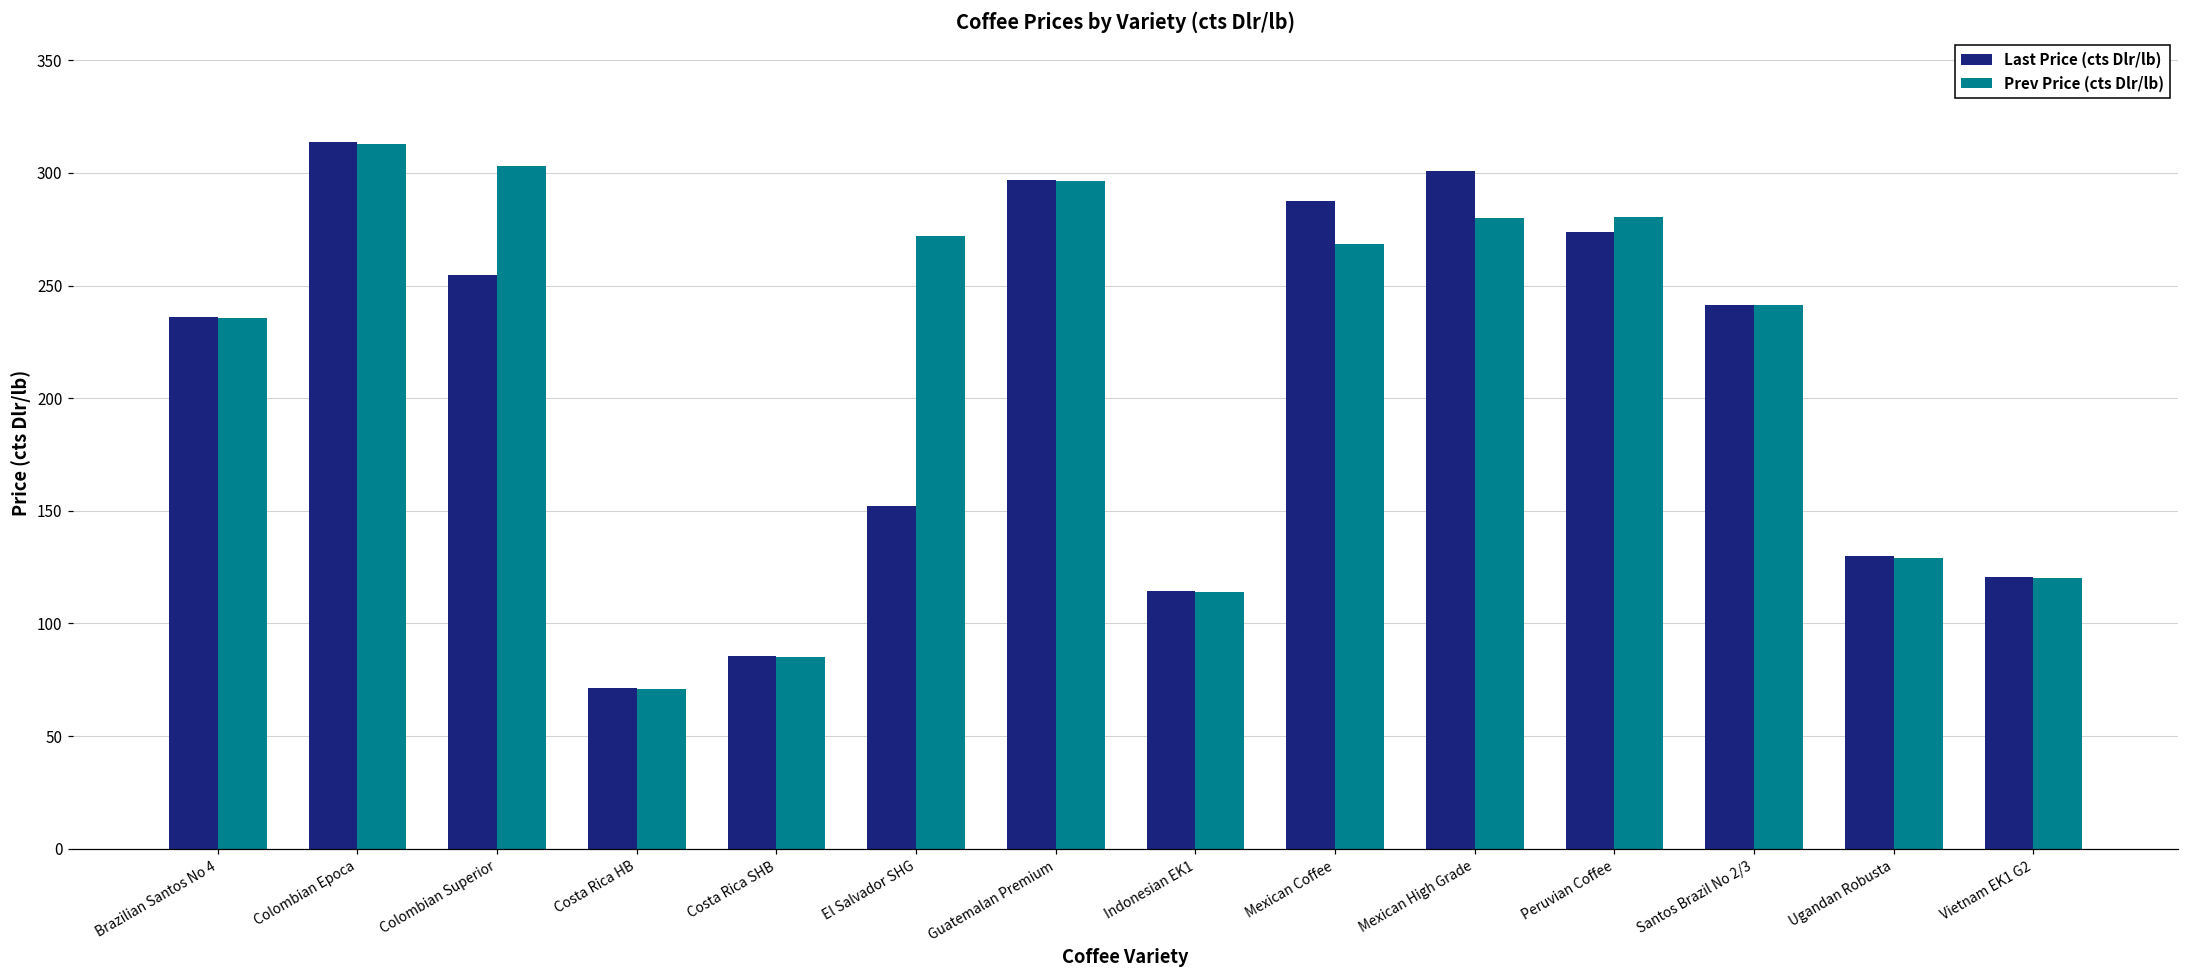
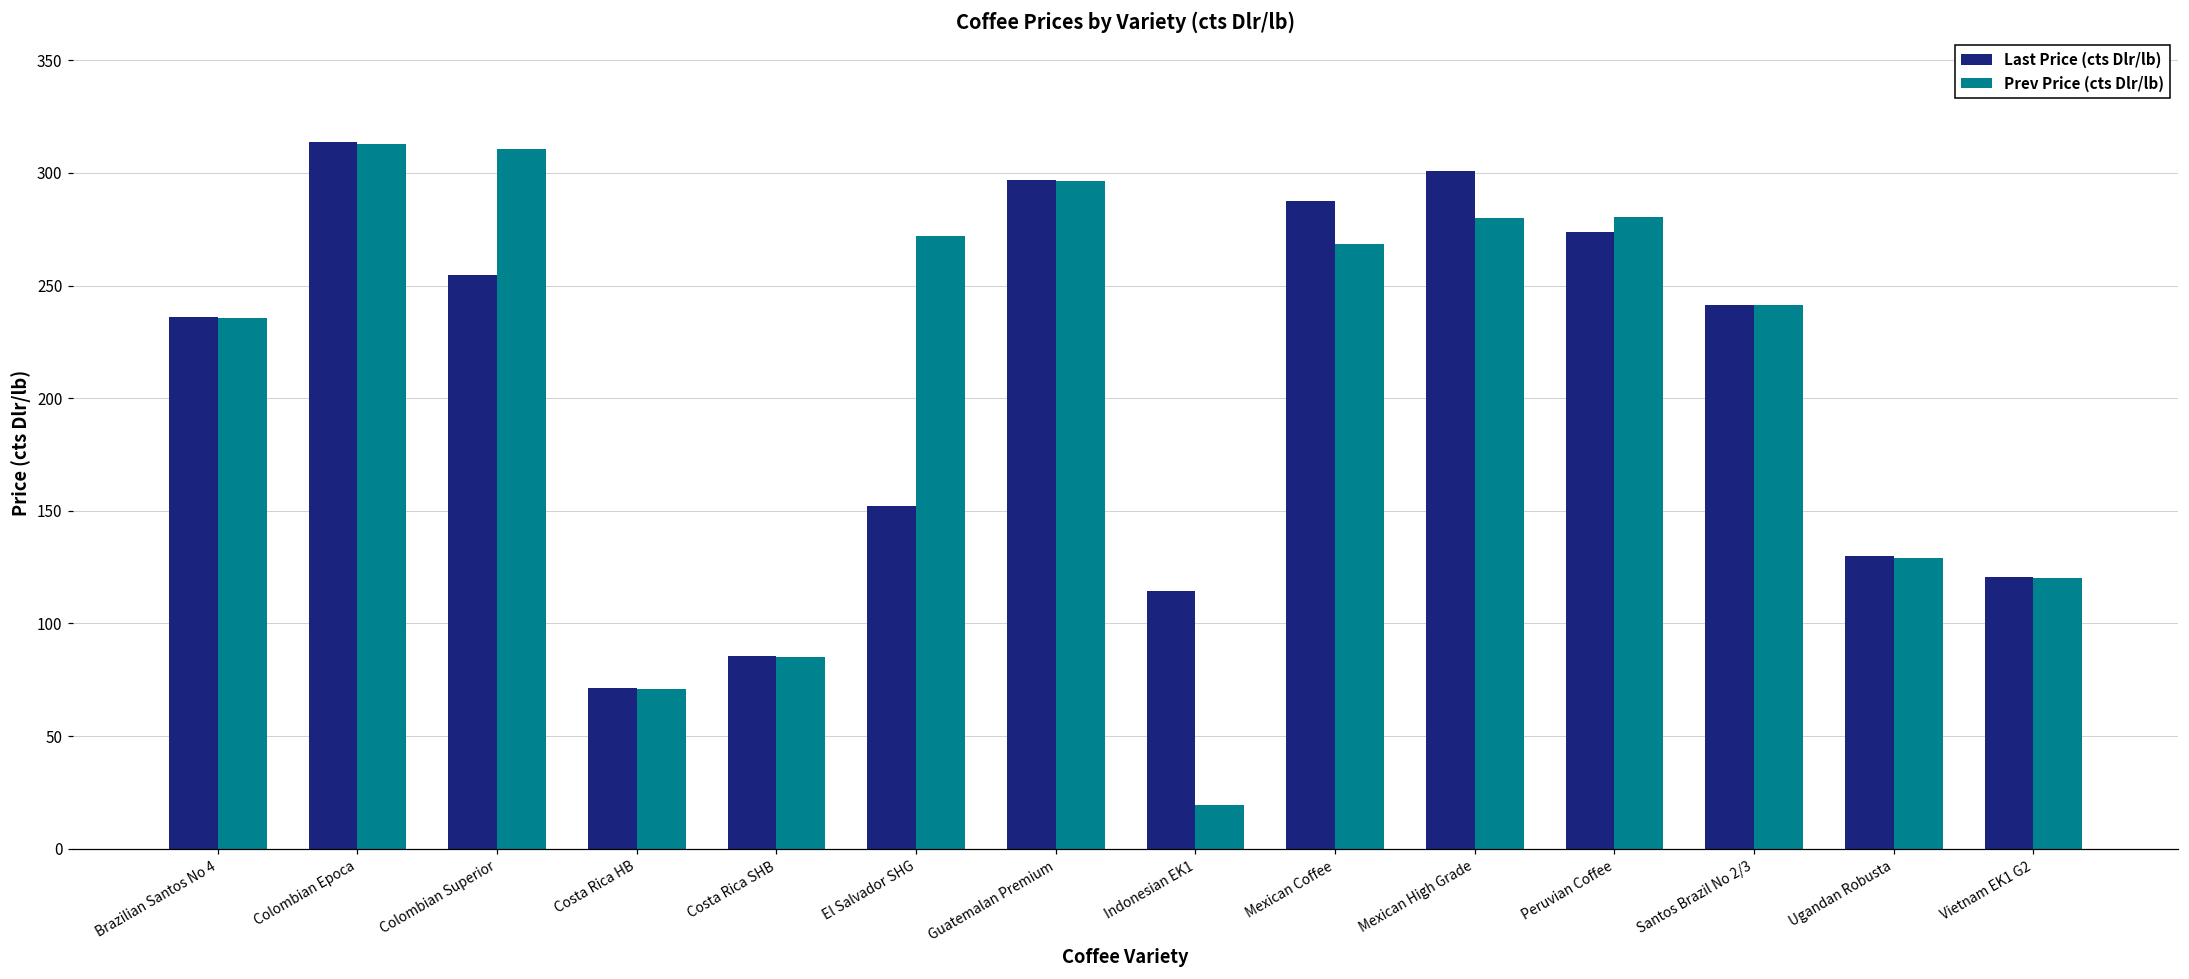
Prev Price (cts Dlr/lb), Colombian Superior: 303 -> 311
Prev Price (cts Dlr/lb), Indonesian EK1: 114 -> 20
